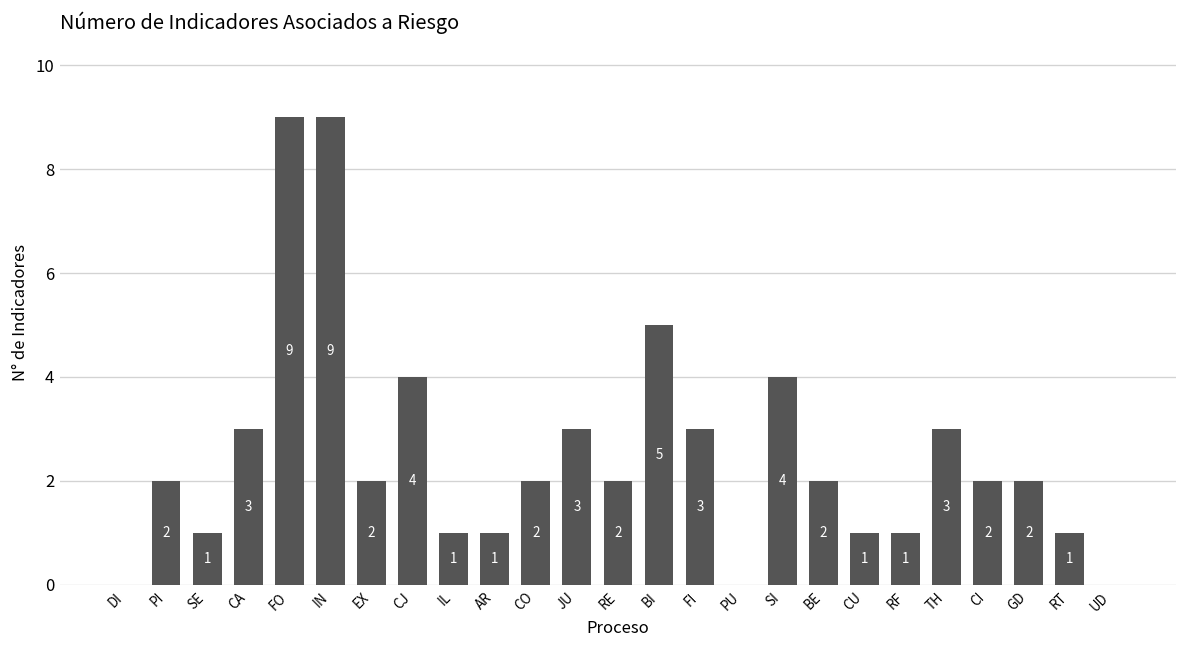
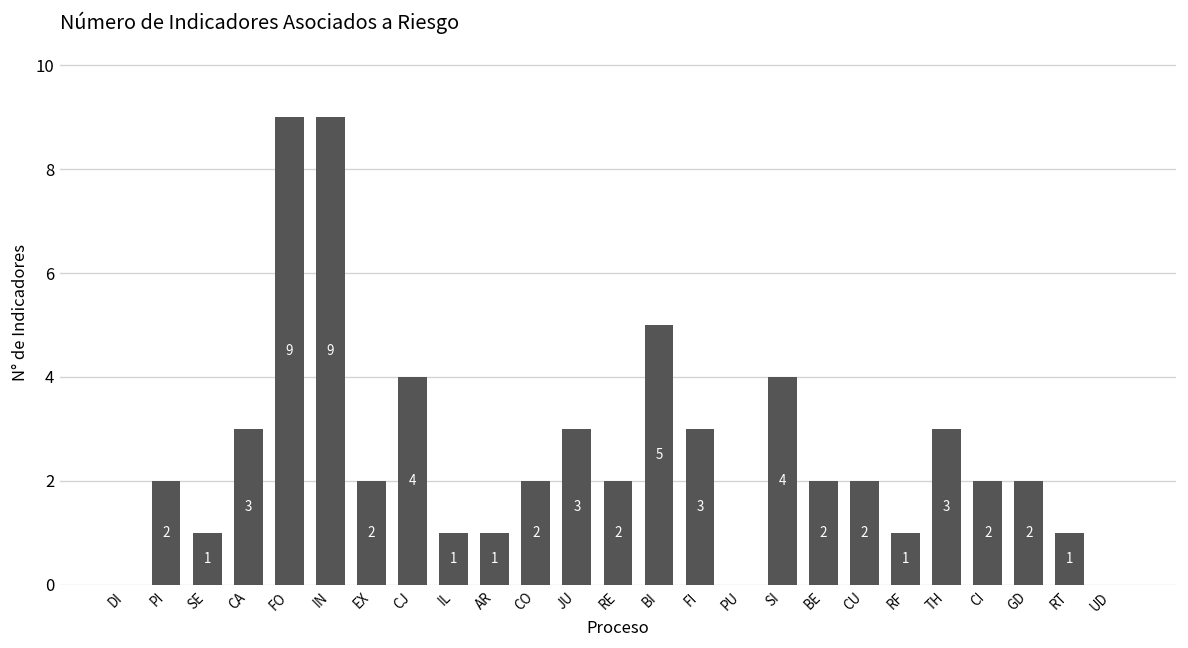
CU: 1 -> 2
